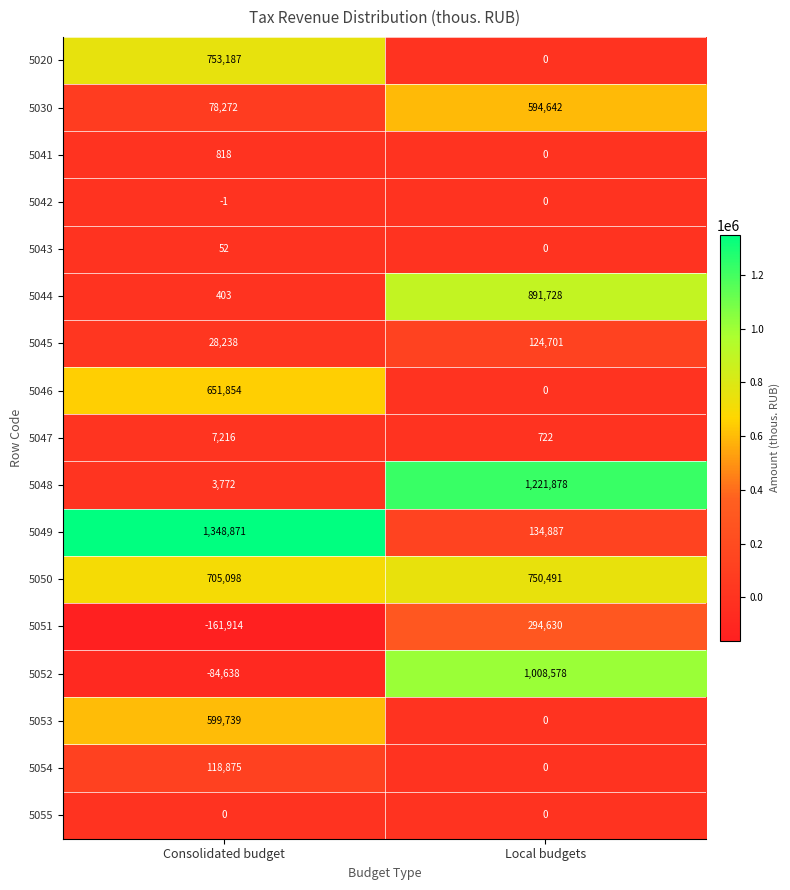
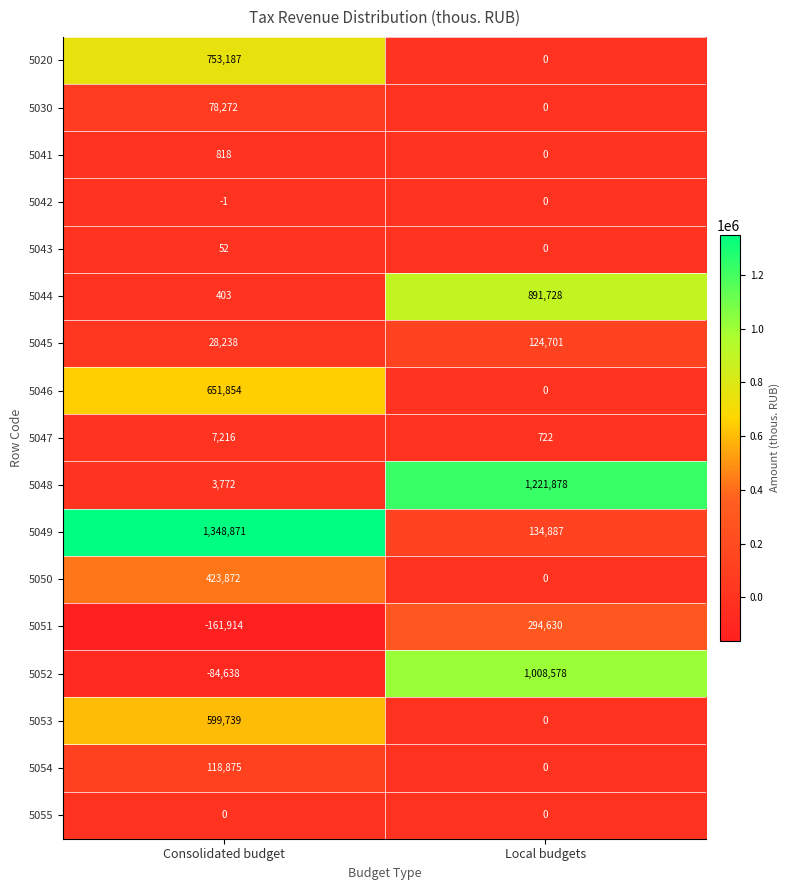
5030, Local budgets: 594,642 -> 0
5050, Consolidated budget: 705,098 -> 423,872
5050, Local budgets: 750,491 -> 0
